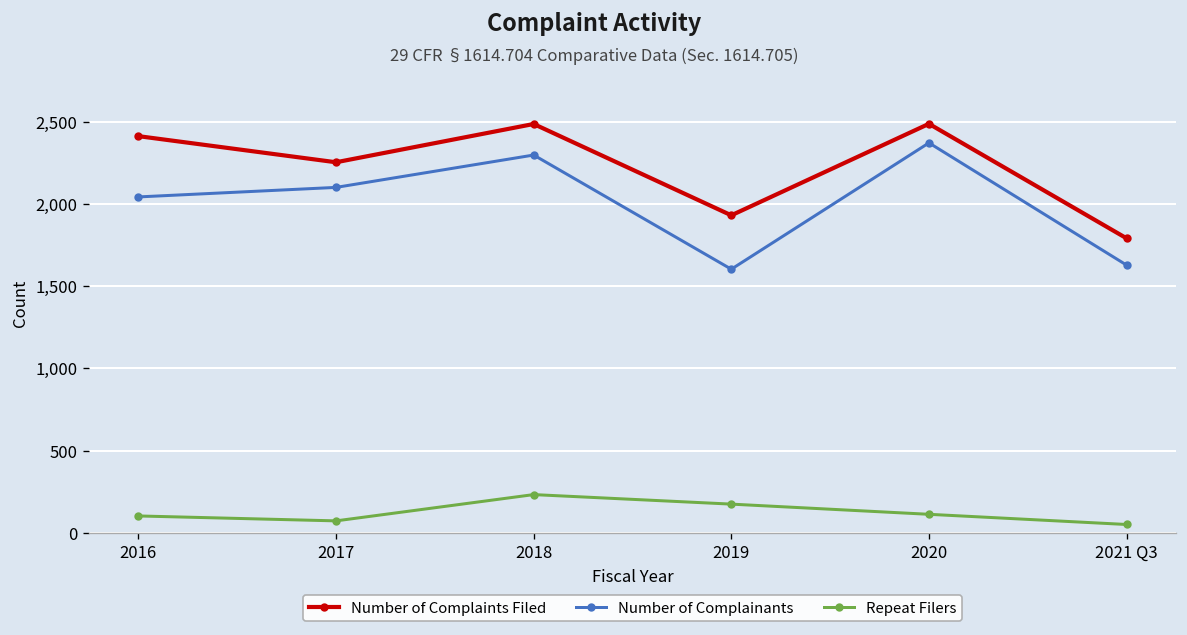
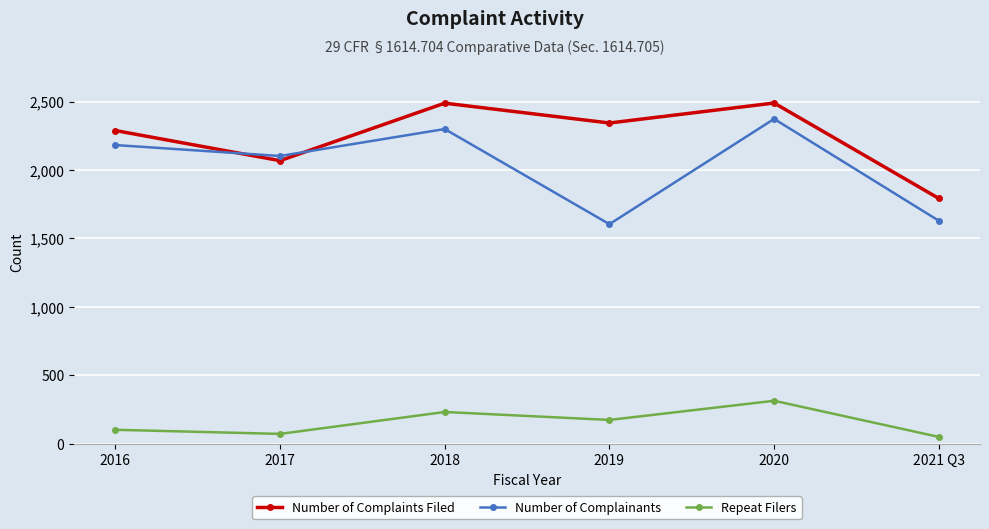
Number of Complaints Filed, 2016: 2,410 -> 2,290
Number of Complainants, 2016: 2,040 -> 2,180
Number of Complaints Filed, 2017: 2,260 -> 2,070
Number of Complaints Filed, 2019: 1,930 -> 2,340
Repeat Filers, 2020: 110 -> 310
